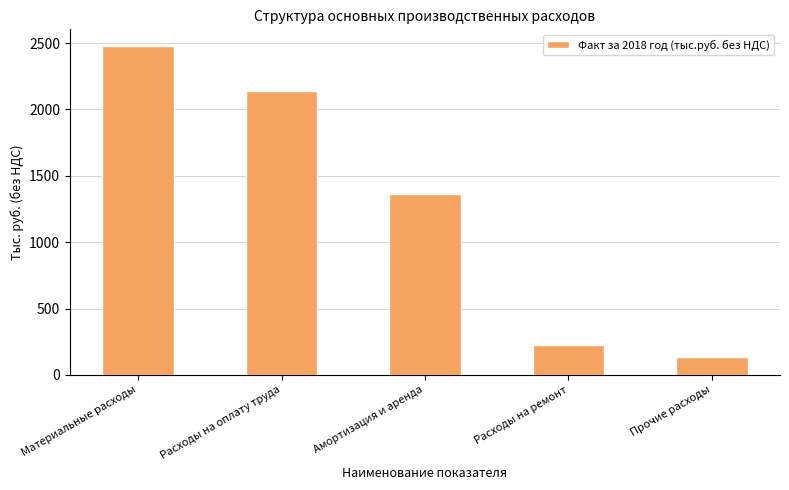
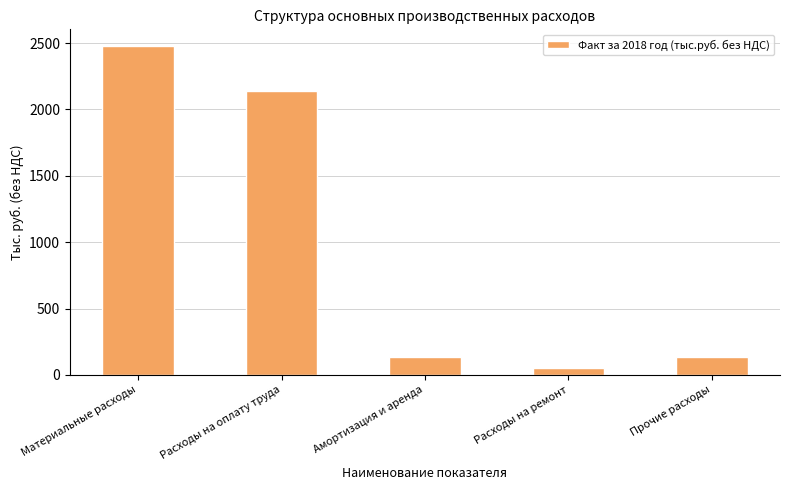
Амортизация и аренда: 1360 -> 130
Расходы на ремонт: 220 -> 50
